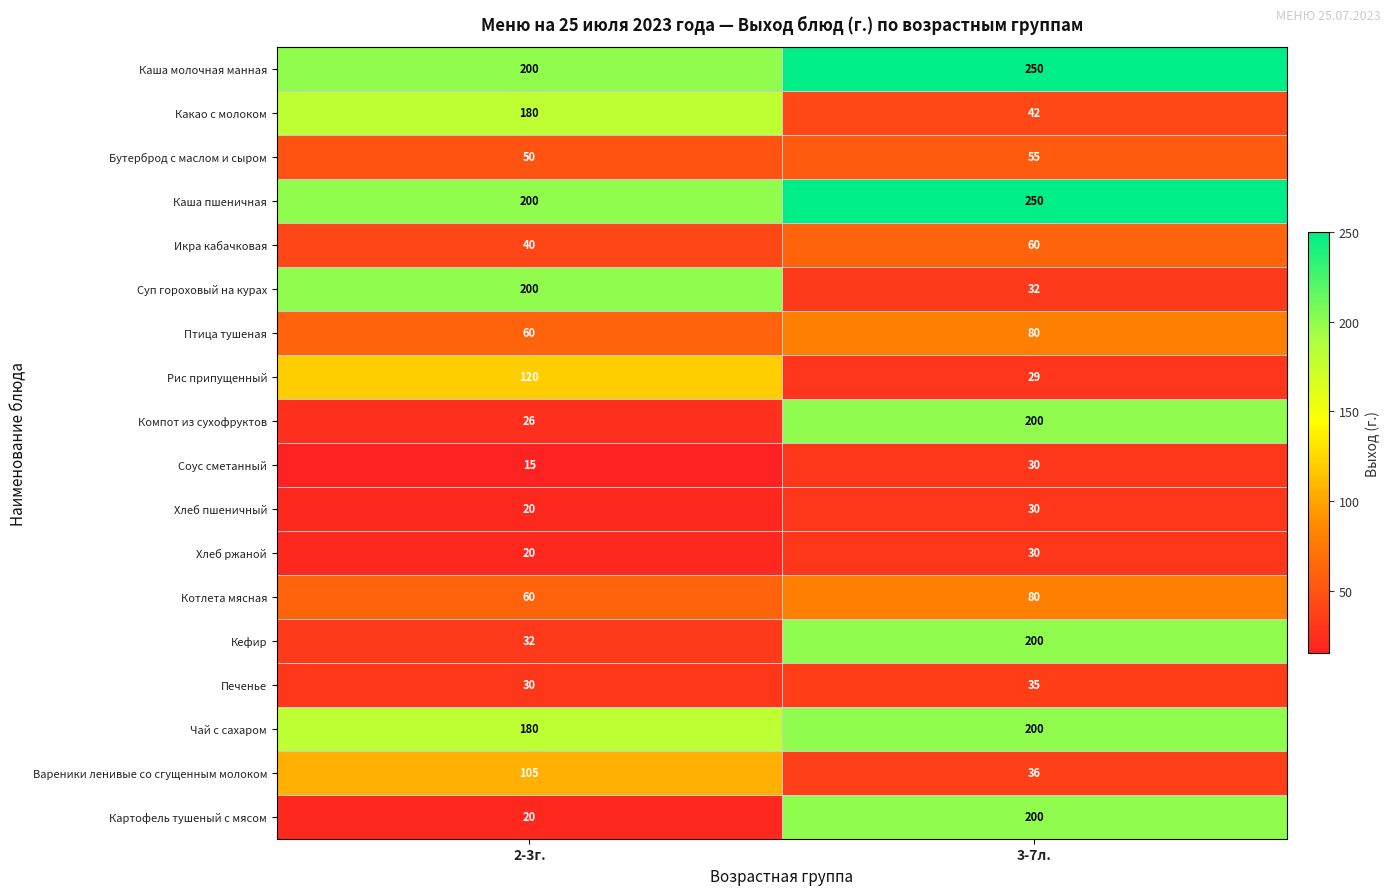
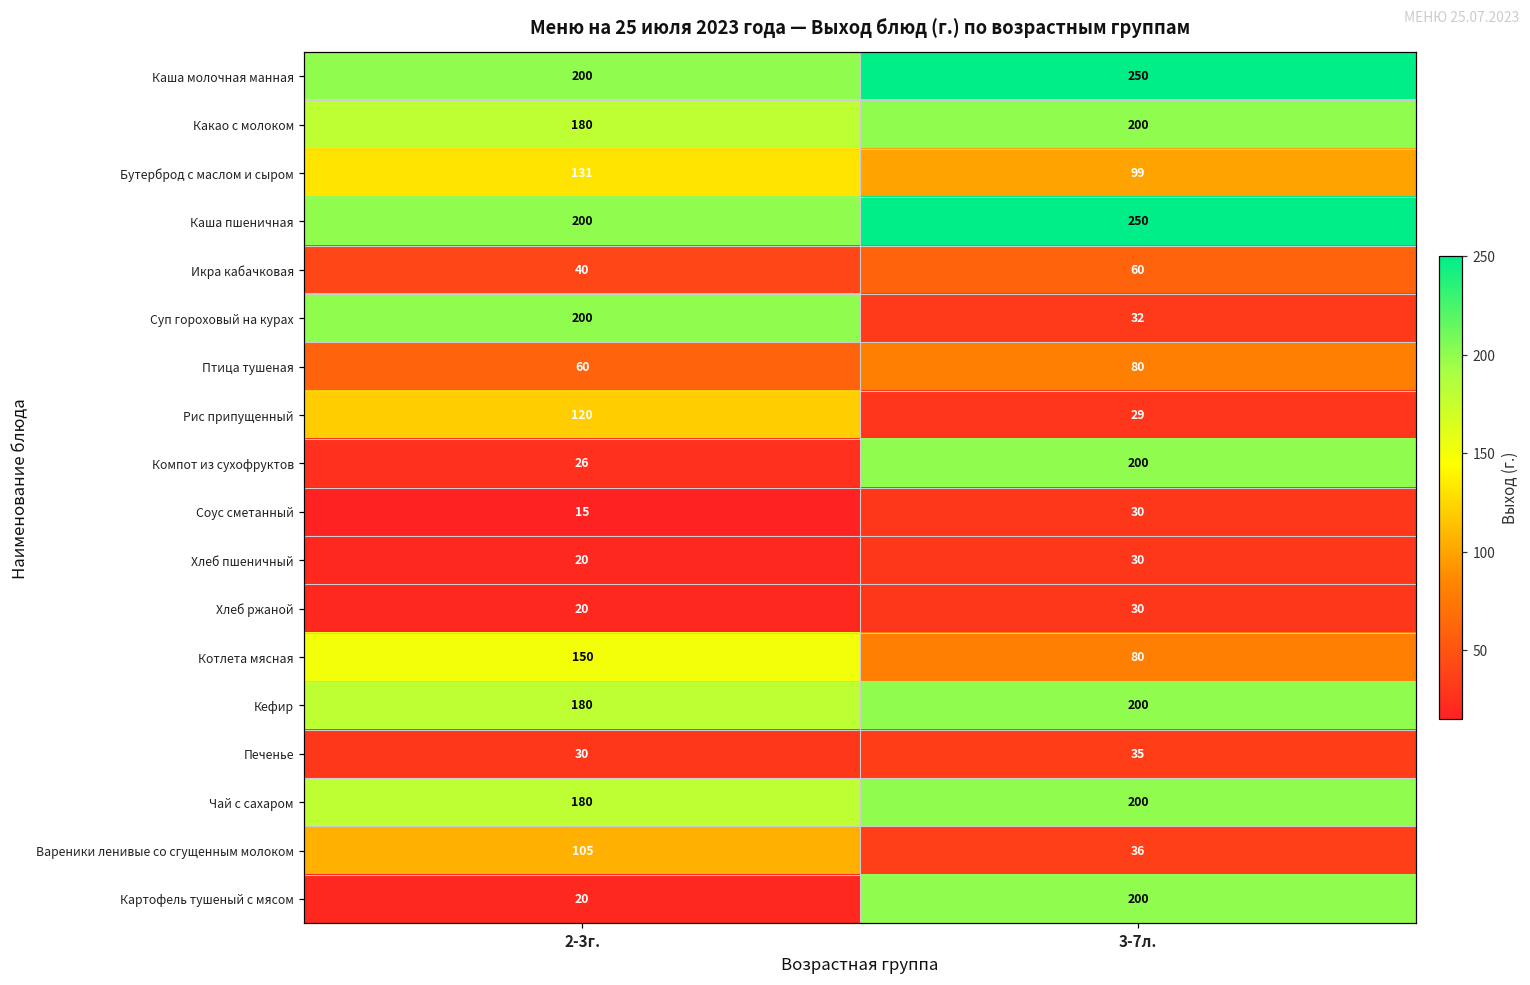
Какао с молоком, 3-7л.: 42 -> 200
Бутерброд с маслом и сыром, 2-3г.: 50 -> 131
Бутерброд с маслом и сыром, 3-7л.: 55 -> 99
Котлета мясная, 2-3г.: 60 -> 150
Кефир, 2-3г.: 32 -> 180
